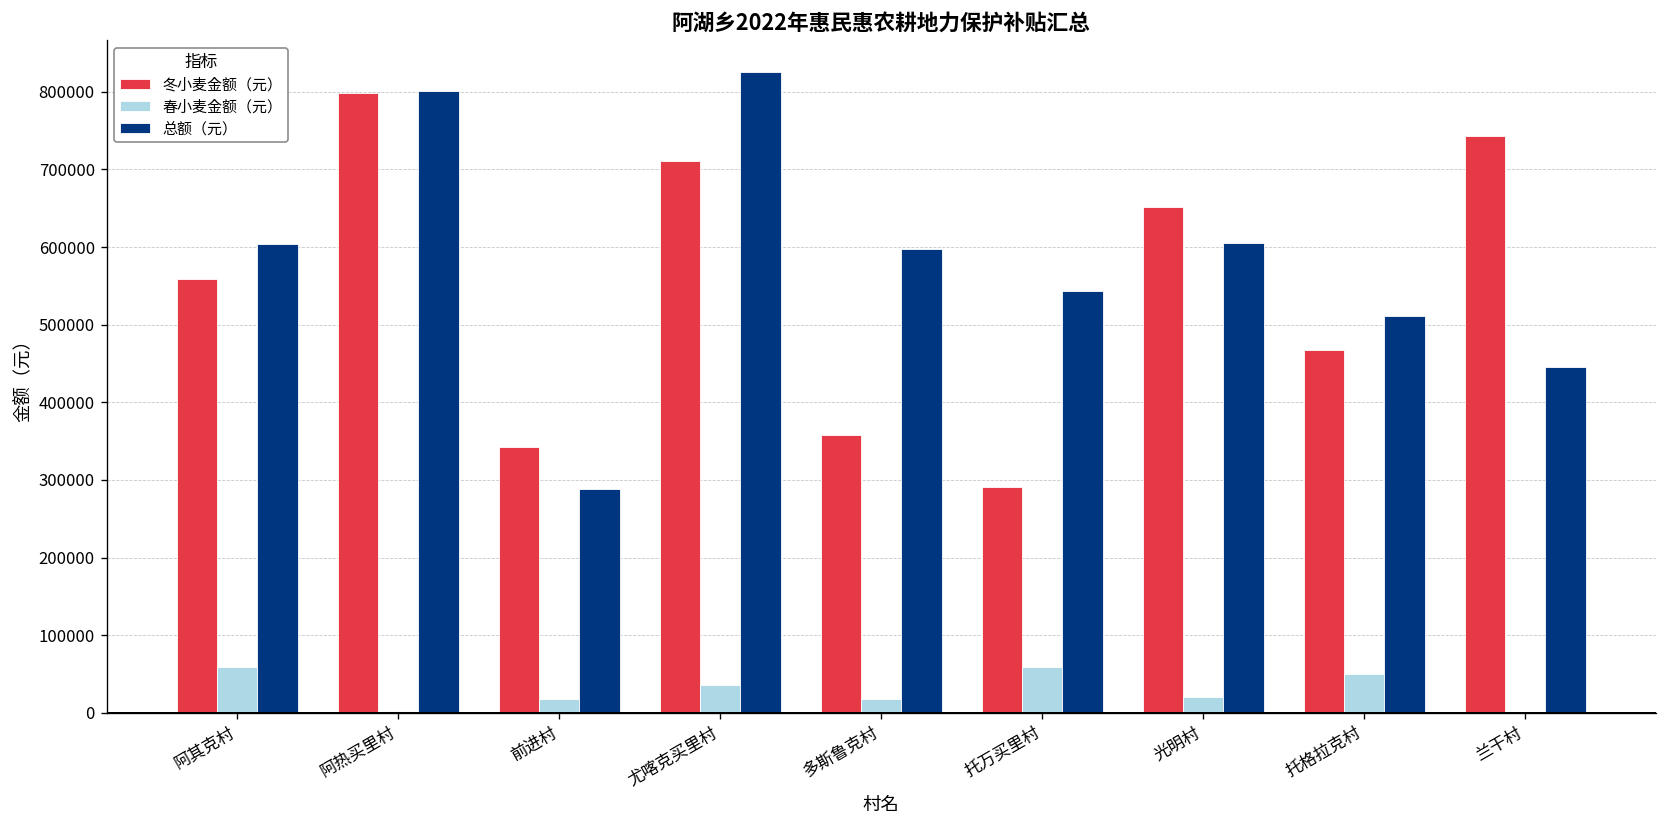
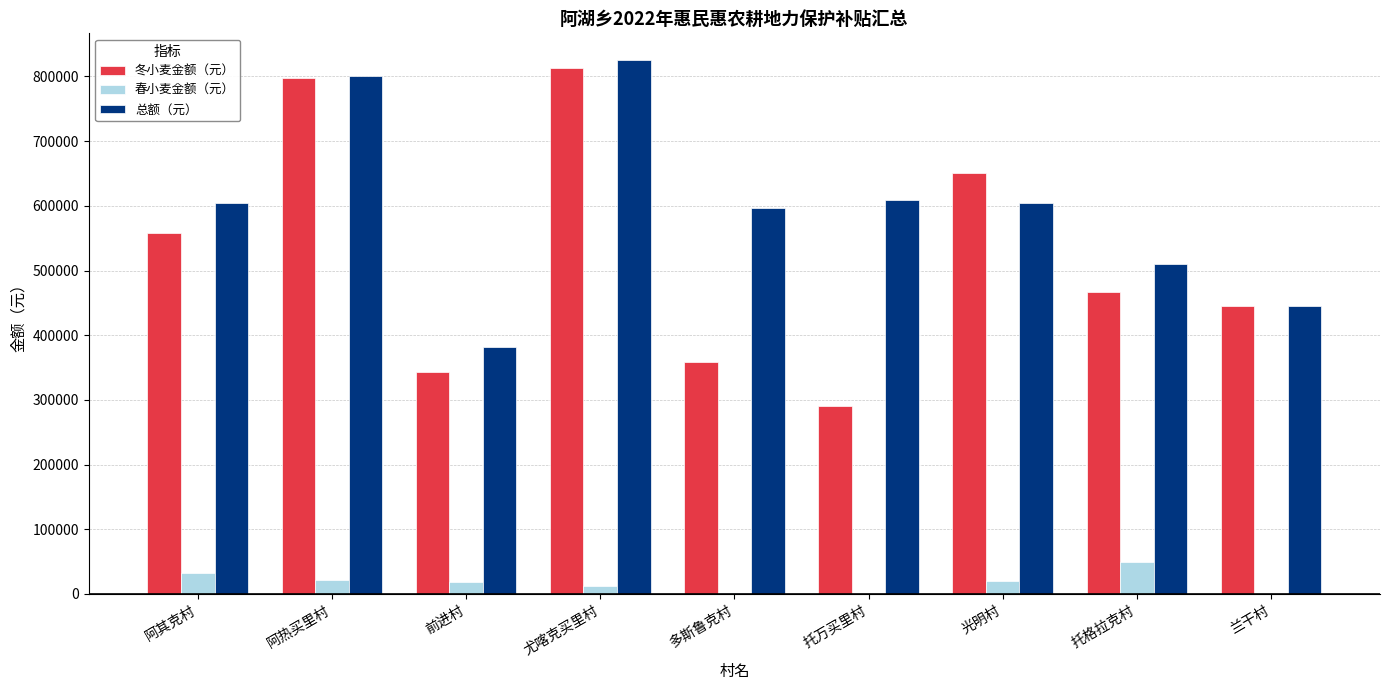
春小麦金额（元）, 阿其克村: 60000 -> 30000
春小麦金额（元）, 阿热买里村: 0 -> 20000
总额（元）, 前进村: 290000 -> 380000
冬小麦金额（元）, 尤喀克买里村: 710000 -> 810000
春小麦金额（元）, 尤喀克买里村: 40000 -> 10000
春小麦金额（元）, 多斯鲁克村: 20000 -> 0
春小麦金额（元）, 托万买里村: 60000 -> 0
总额（元）, 托万买里村: 540000 -> 610000
冬小麦金额（元）, 兰干村: 740000 -> 450000
